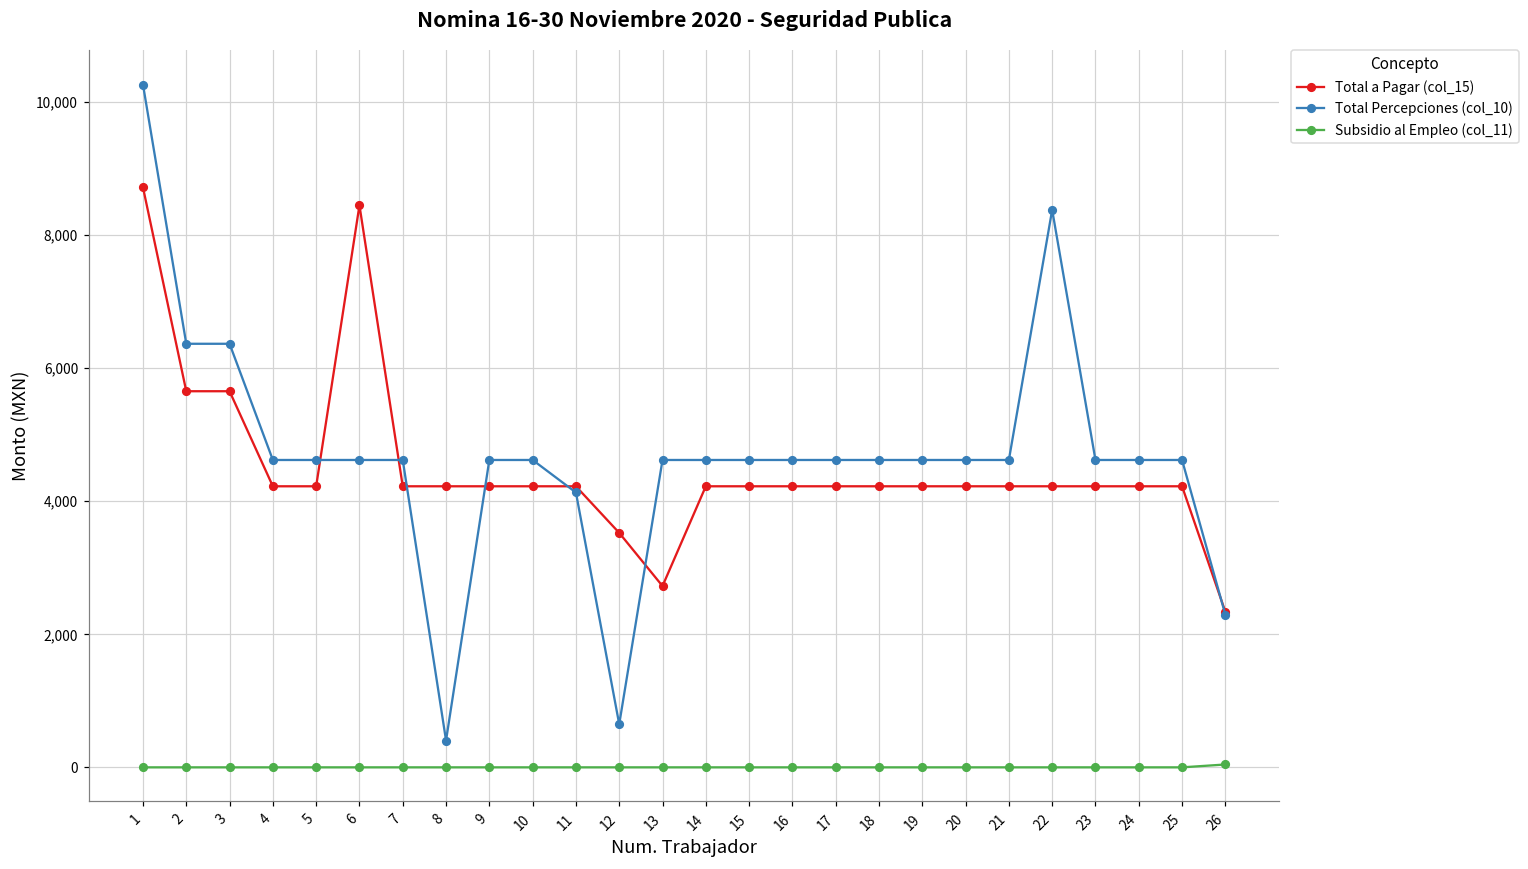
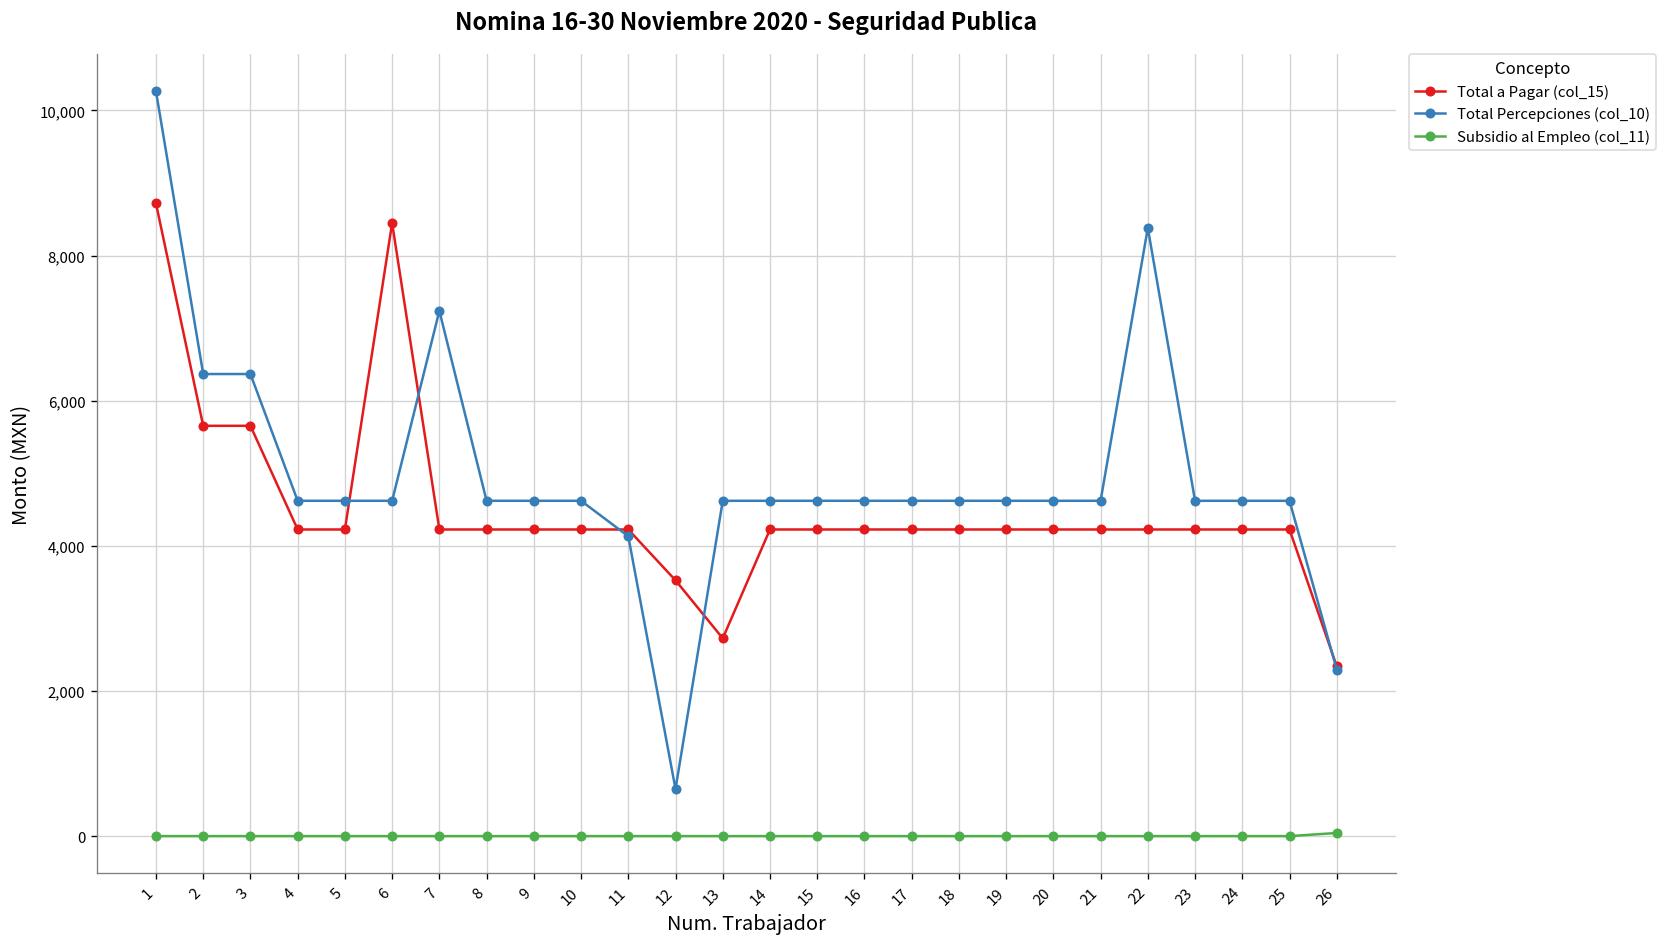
Total Percepciones (col_10), 7: 4,600 -> 7,200
Total Percepciones (col_10), 8: 400 -> 4,600
